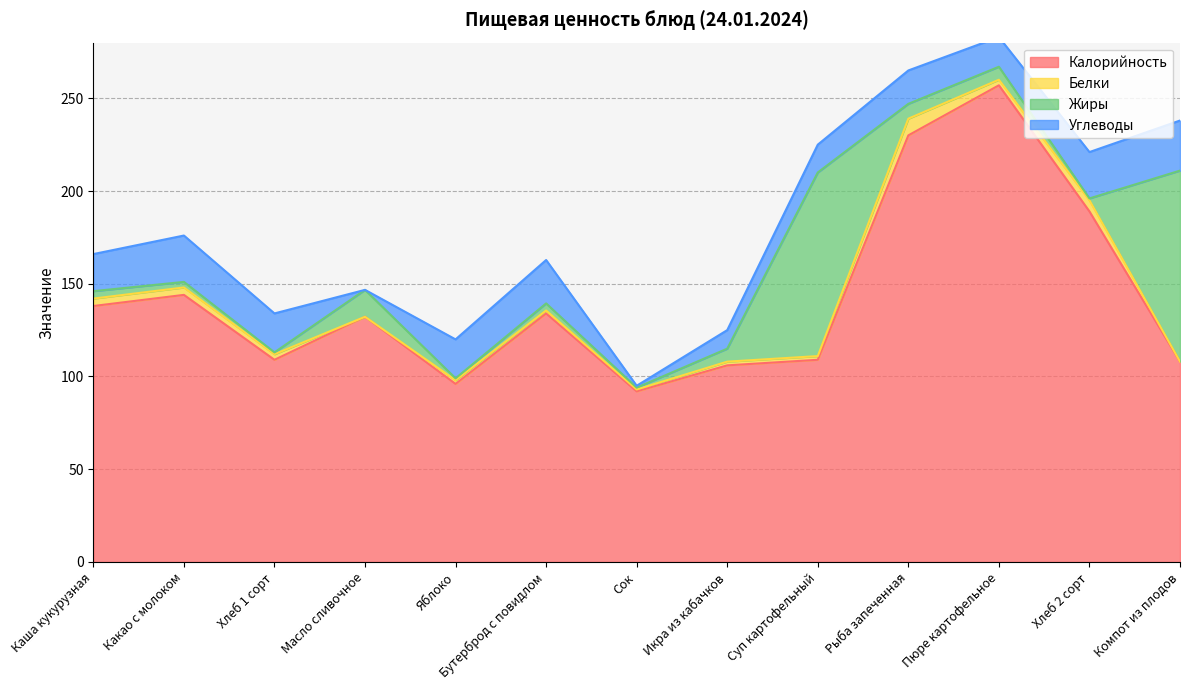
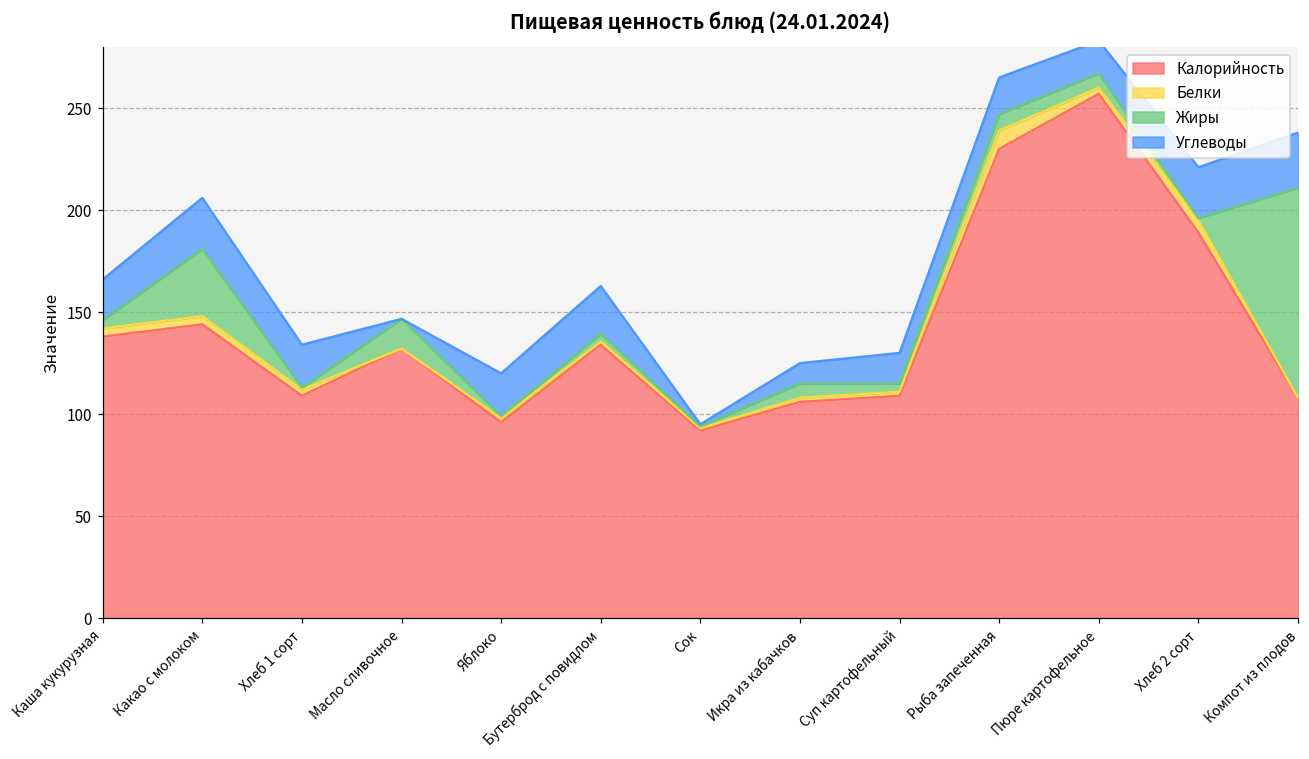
Жиры, Какао с молоком: 3 -> 33
Жиры, Суп картофельный: 99 -> 4
